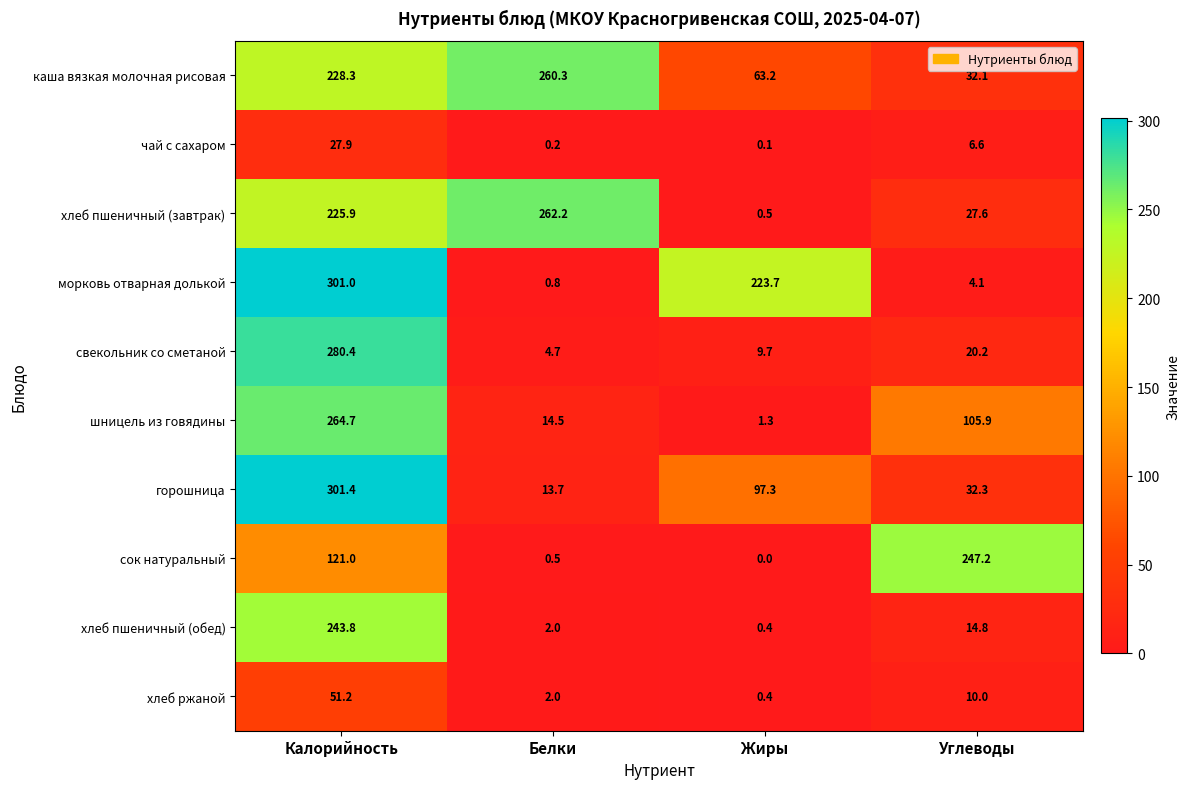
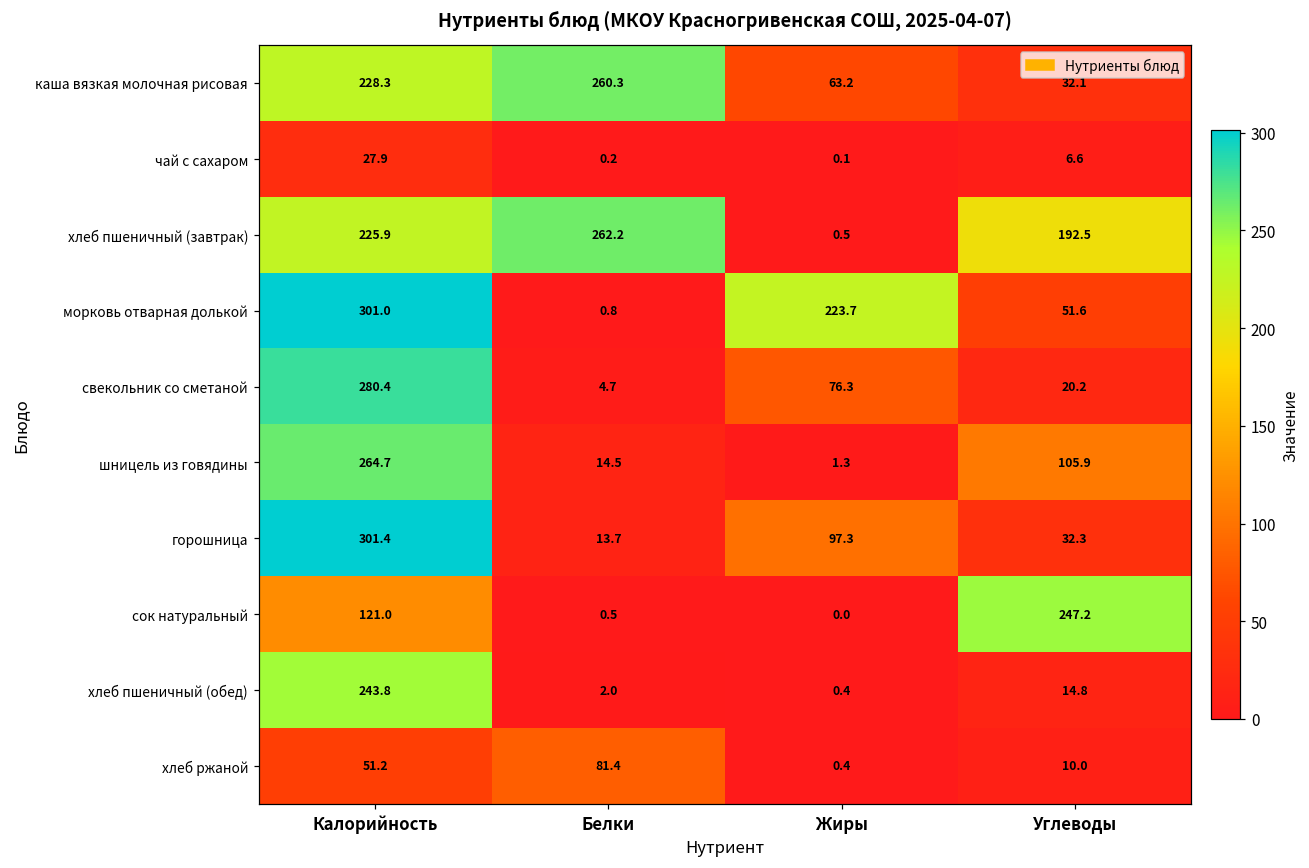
хлеб пшеничный (завтрак), Углеводы: 27.6 -> 192.5
морковь отварная долькой, Углеводы: 4.1 -> 51.6
свекольник со сметаной, Жиры: 9.7 -> 76.3
хлеб ржаной, Белки: 2.0 -> 81.4
